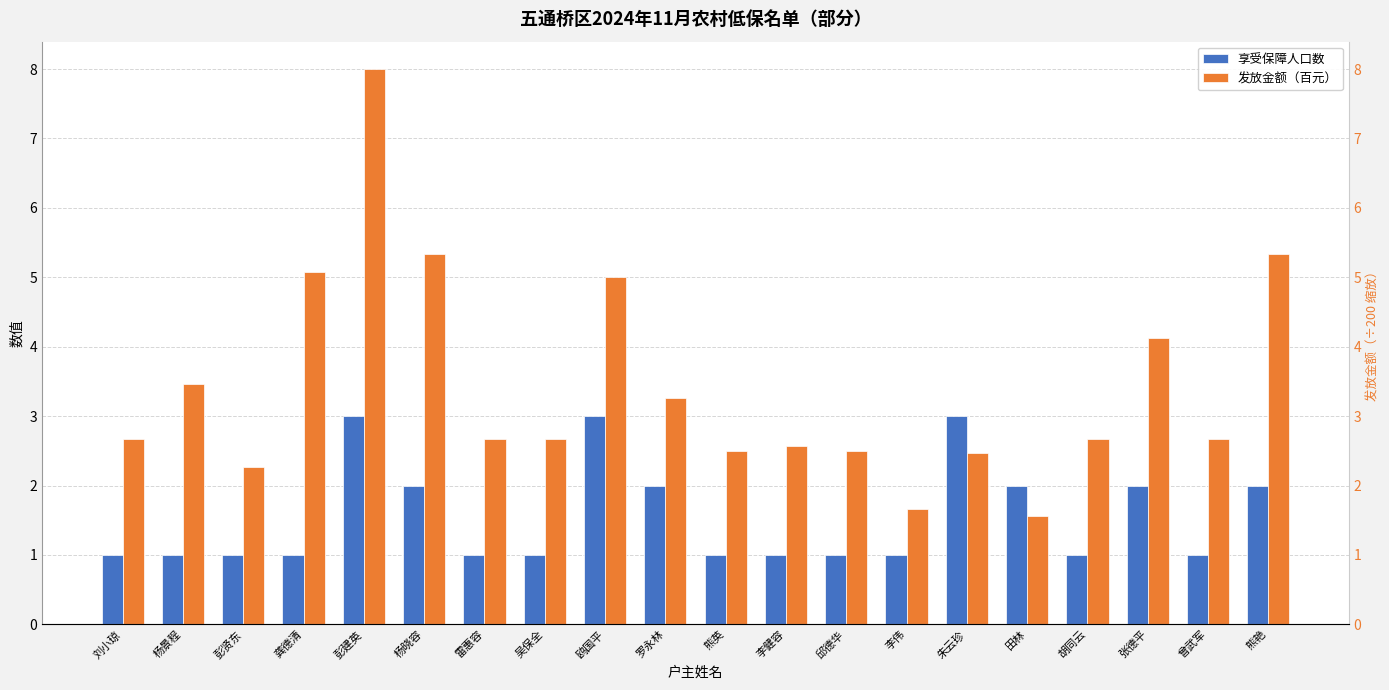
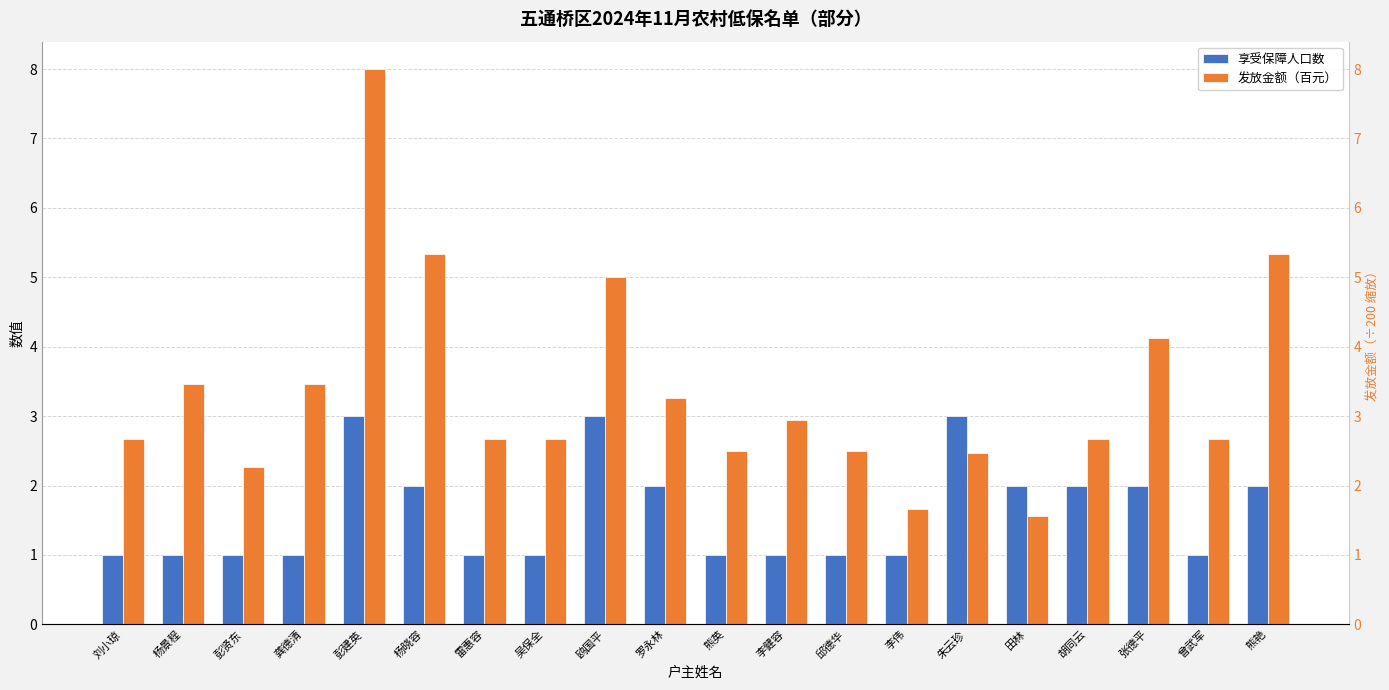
发放金额（百元）, 龚德清: 5.1 -> 3.5
发放金额（百元）, 李健容: 2.6 -> 2.9
享受保障人口数, 胡同云: 1 -> 2
